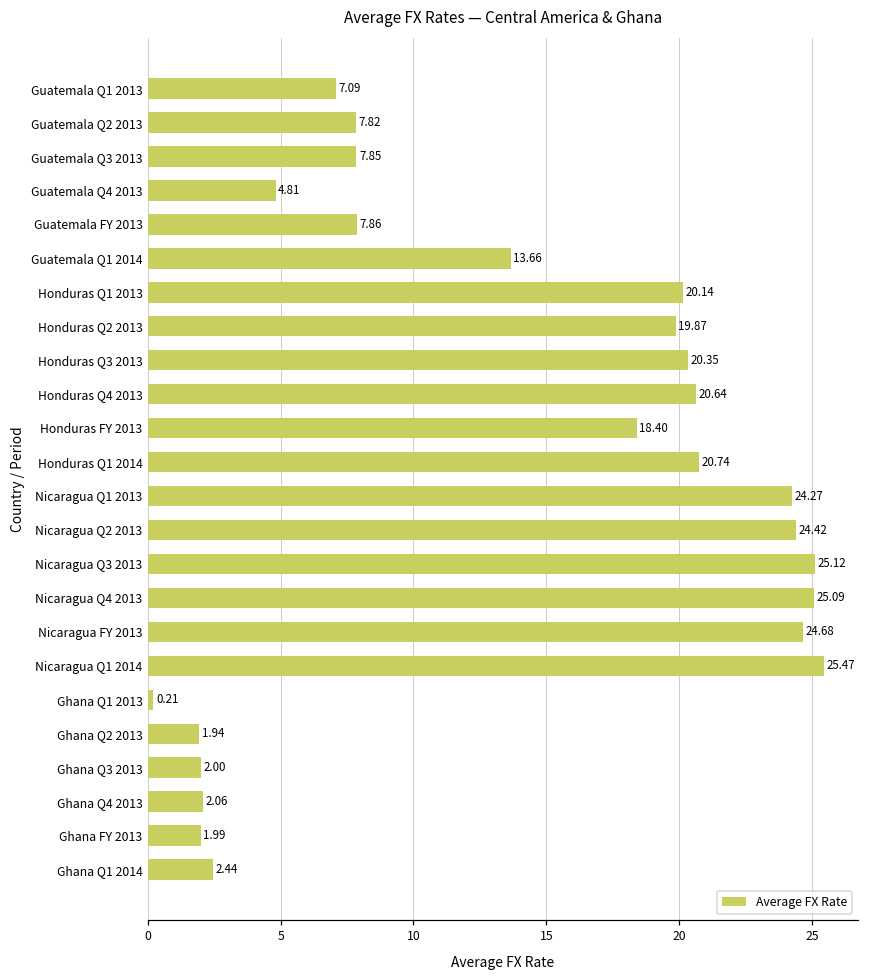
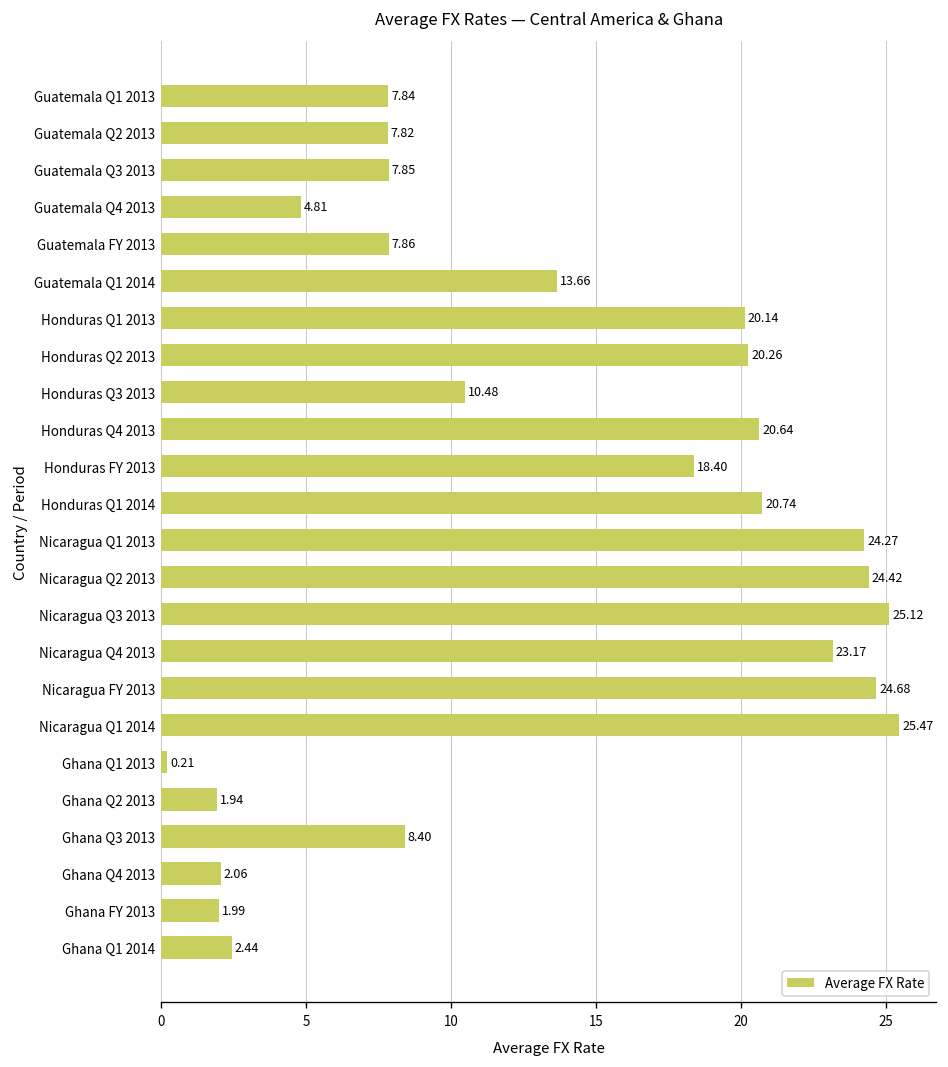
Guatemala Q1 2013: 7.09 -> 7.84
Honduras Q2 2013: 19.87 -> 20.26
Honduras Q3 2013: 20.35 -> 10.48
Nicaragua Q4 2013: 25.09 -> 23.17
Ghana Q3 2013: 2.00 -> 8.40
